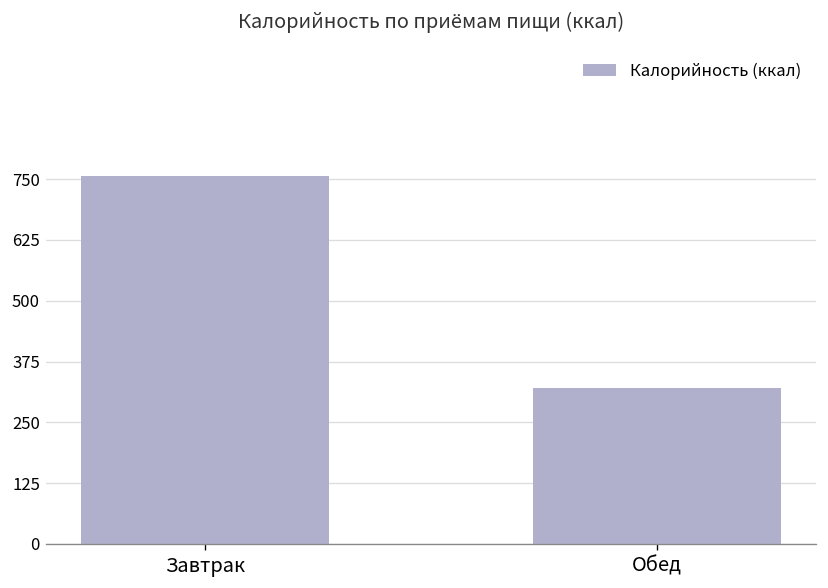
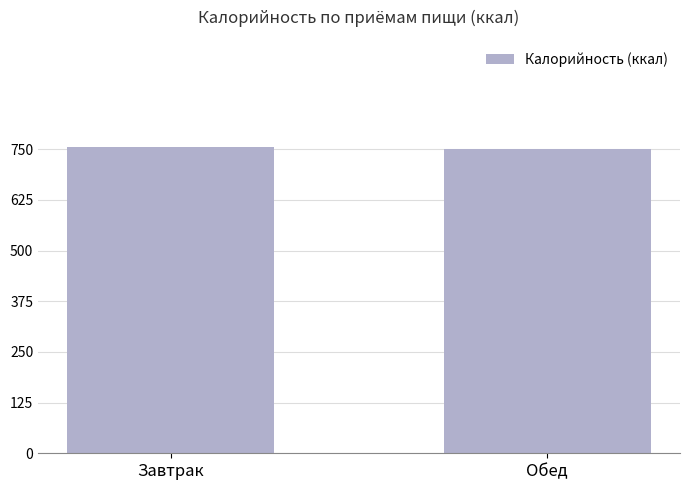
Обед: 320 -> 750
